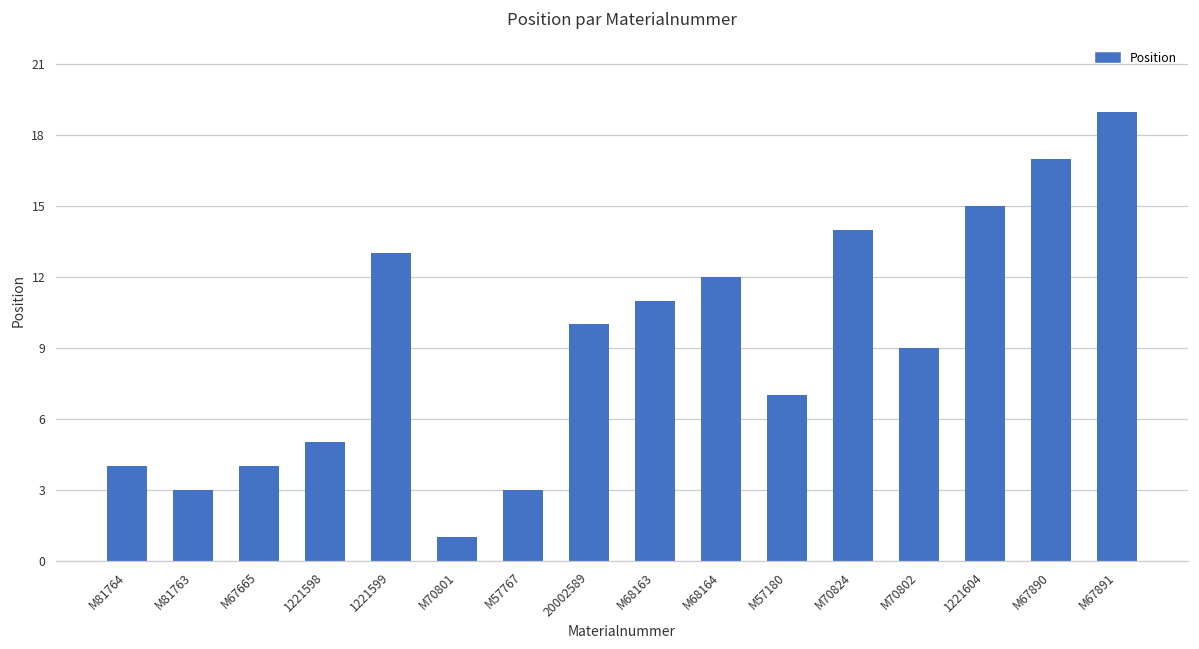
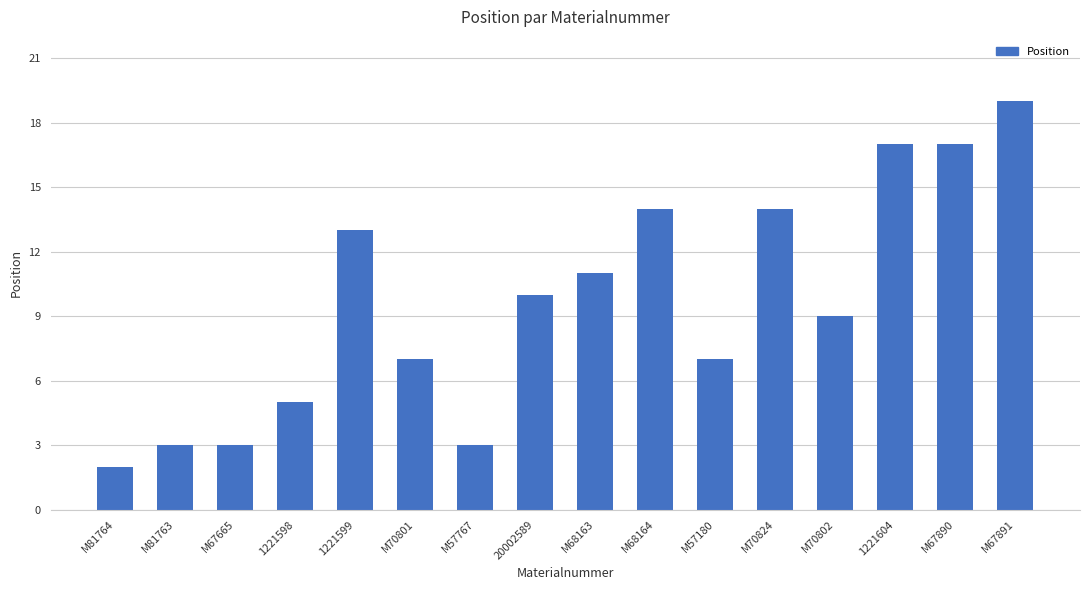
M81764: 4 -> 2
M67665: 4 -> 3
M70801: 1 -> 7
M68164: 12 -> 14
1221604: 15 -> 17
